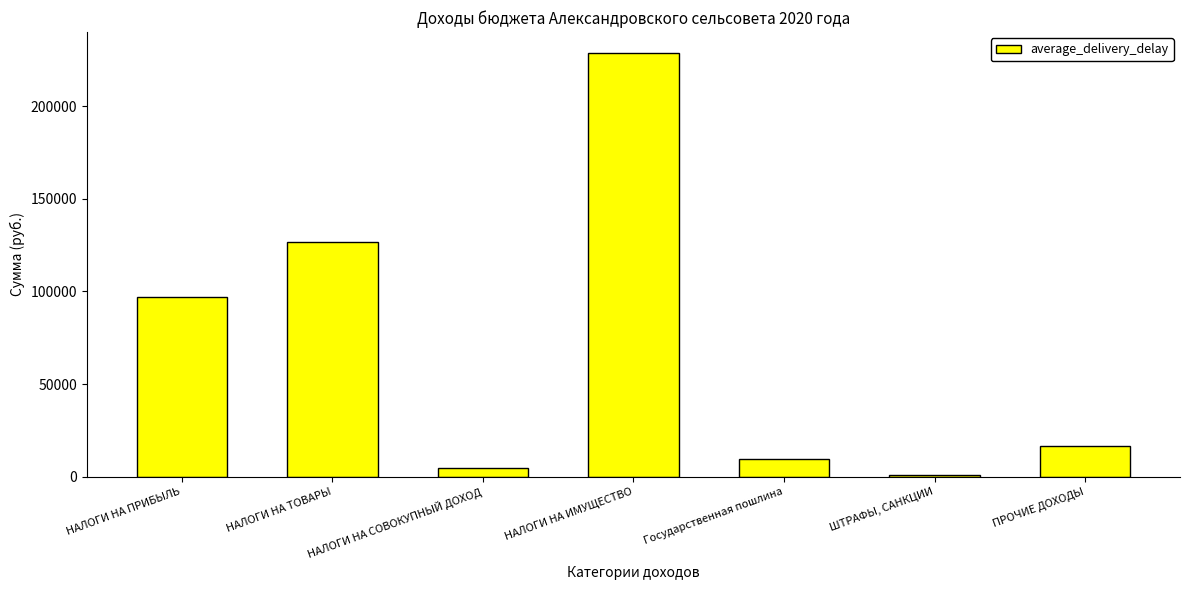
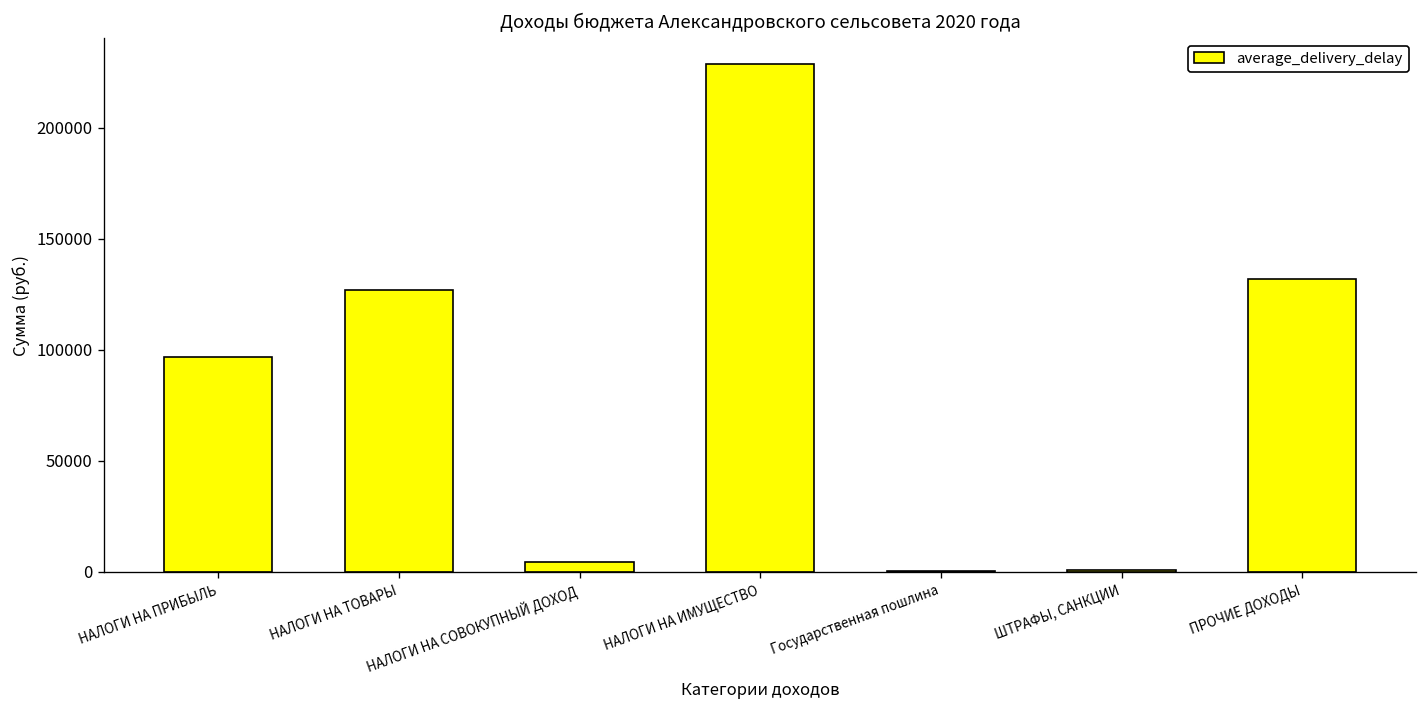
Государственная пошлина: 10000 -> 1000
ПРОЧИЕ ДОХОДЫ: 17000 -> 132000
